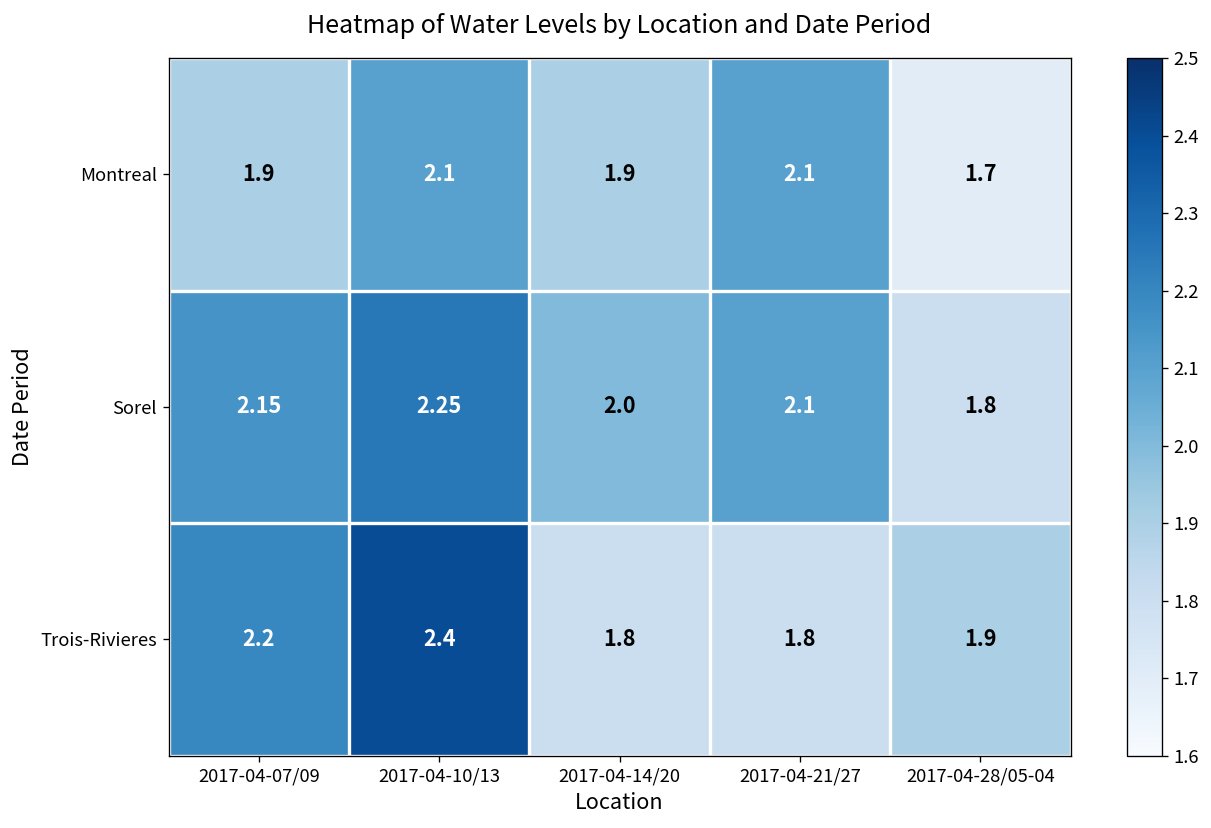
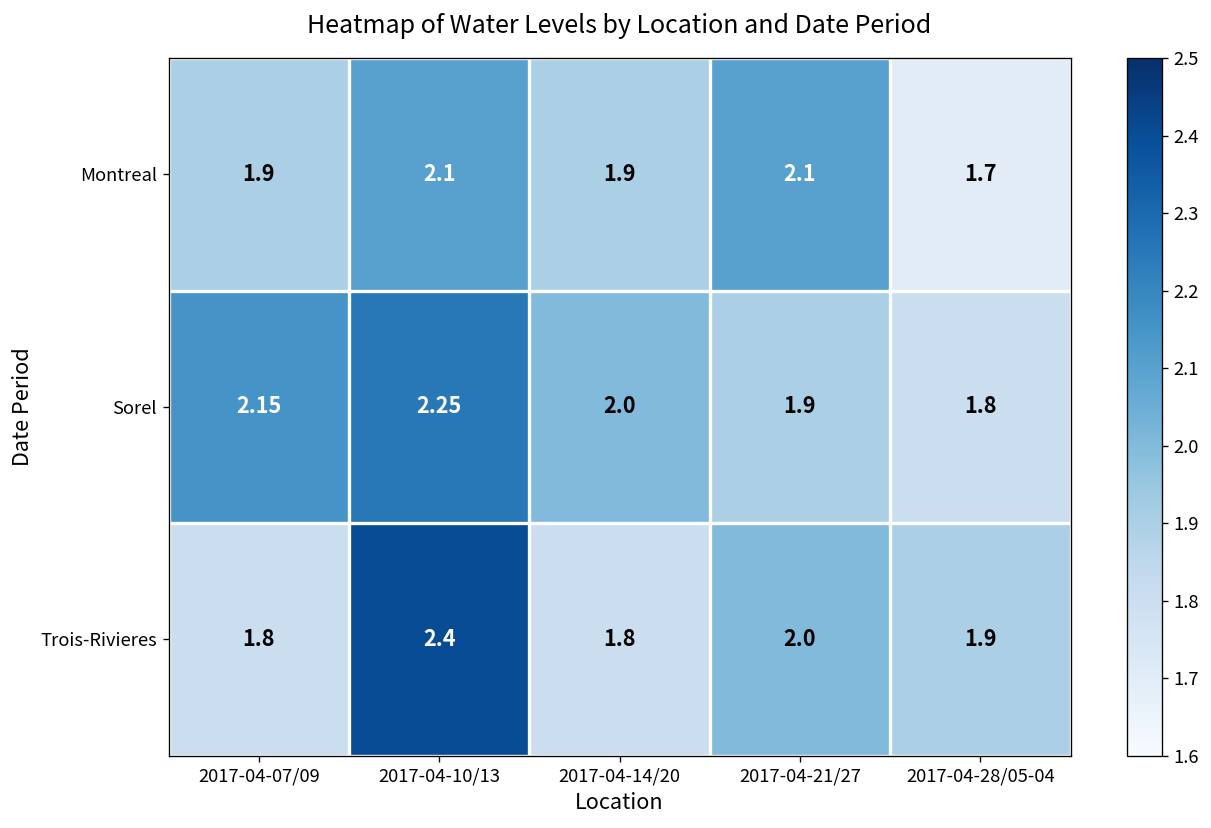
Sorel, 2017-04-21/27: 2.1 -> 1.9
Trois-Rivieres, 2017-04-07/09: 2.2 -> 1.8
Trois-Rivieres, 2017-04-21/27: 1.8 -> 2.0
